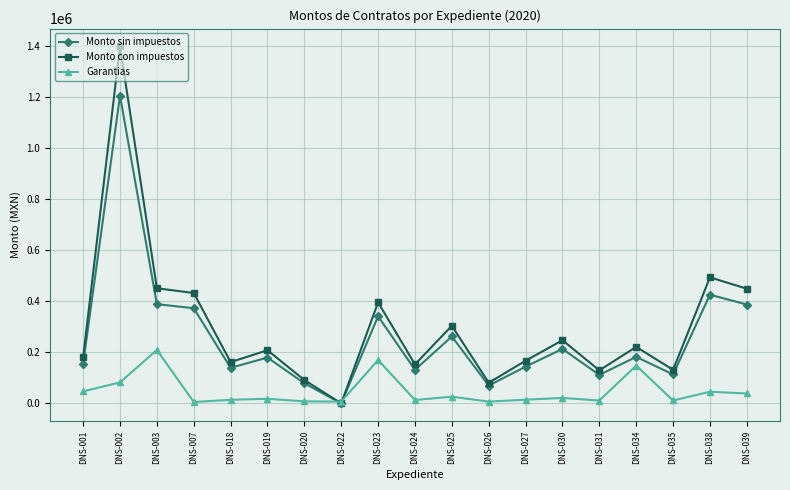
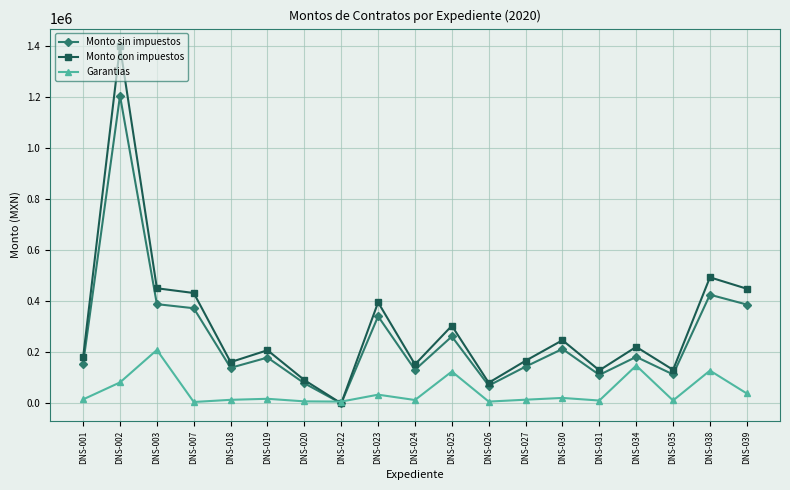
Garantias, DNS-001: 50000 -> 20000
Garantias, DNS-023: 170000 -> 30000
Garantias, DNS-025: 30000 -> 120000
Garantias, DNS-038: 50000 -> 130000
